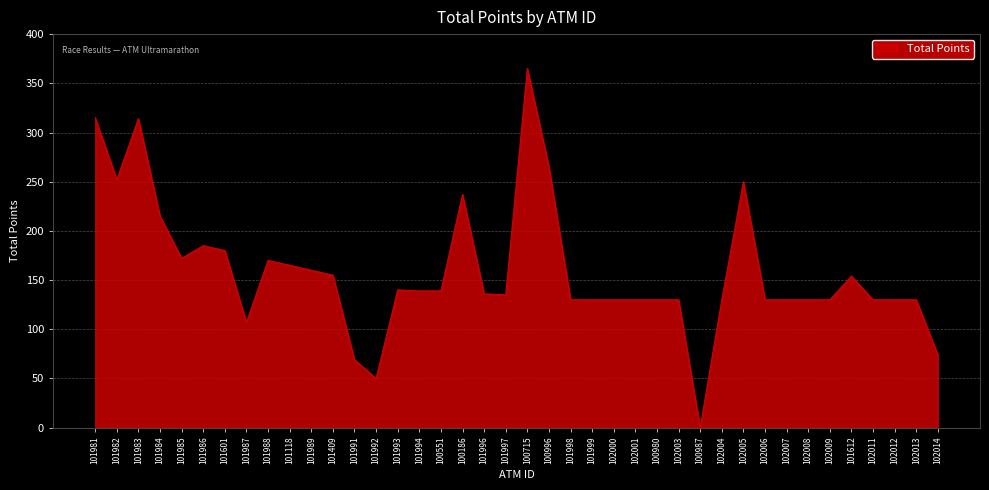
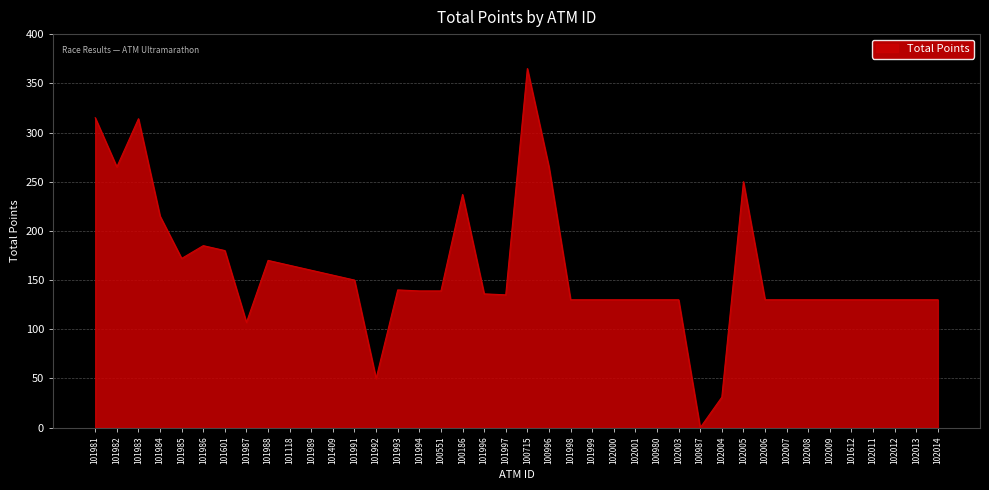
101982: 250 -> 270
101991: 70 -> 150
102004: 130 -> 30
101612: 150 -> 130
102014: 70 -> 130
